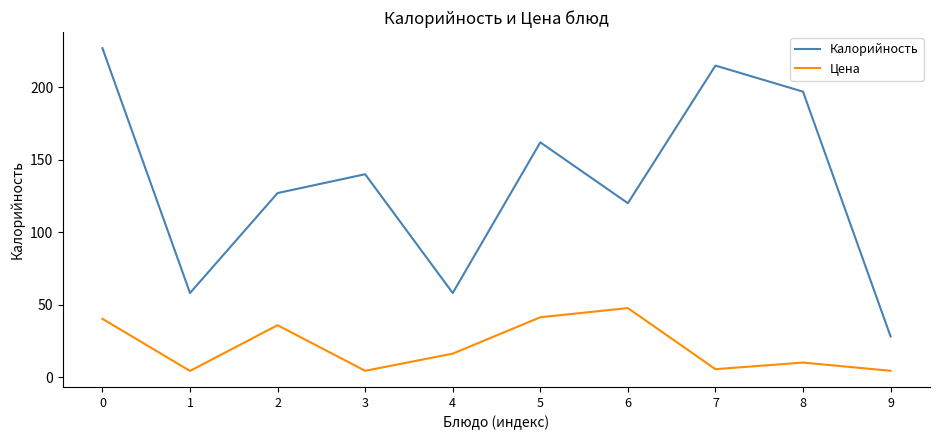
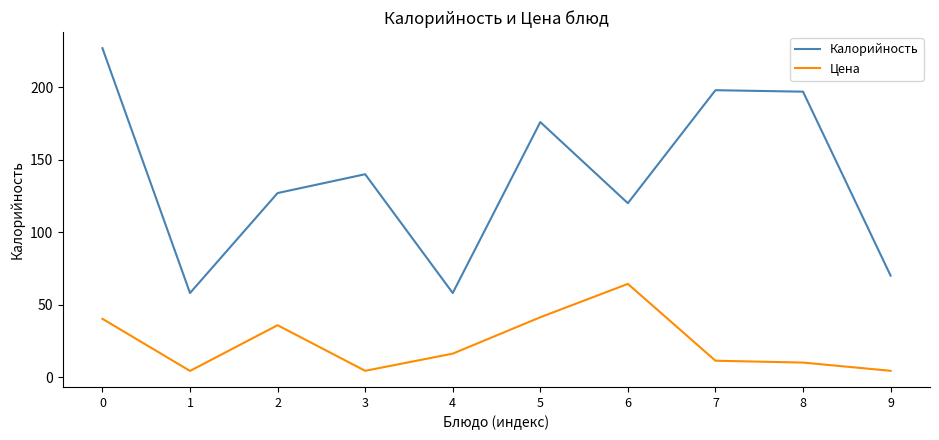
Калорийность, 5: 162 -> 176
Цена, 6: 48 -> 64
Калорийность, 7: 215 -> 198
Цена, 7: 5 -> 11
Калорийность, 9: 28 -> 70
